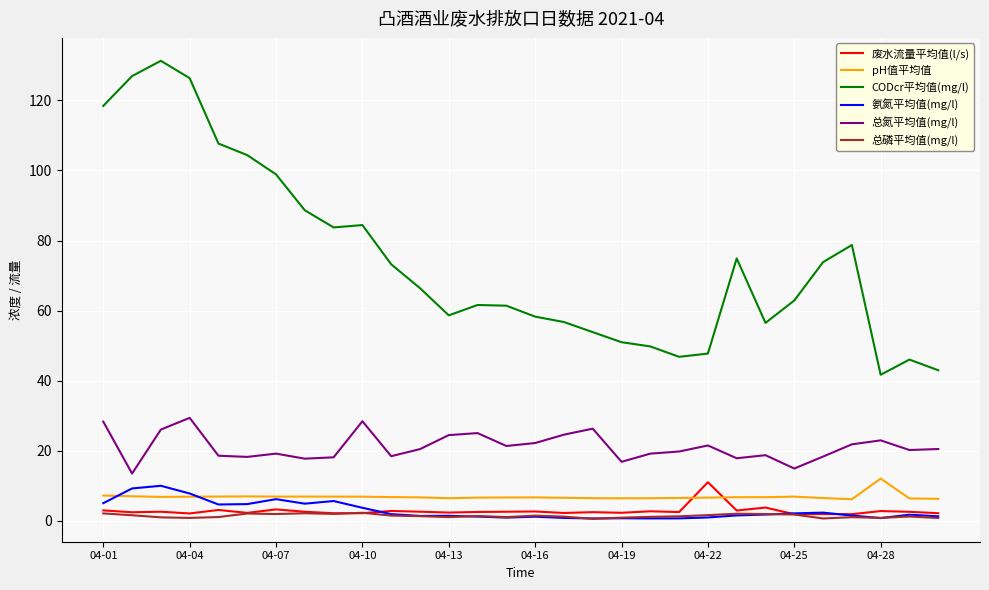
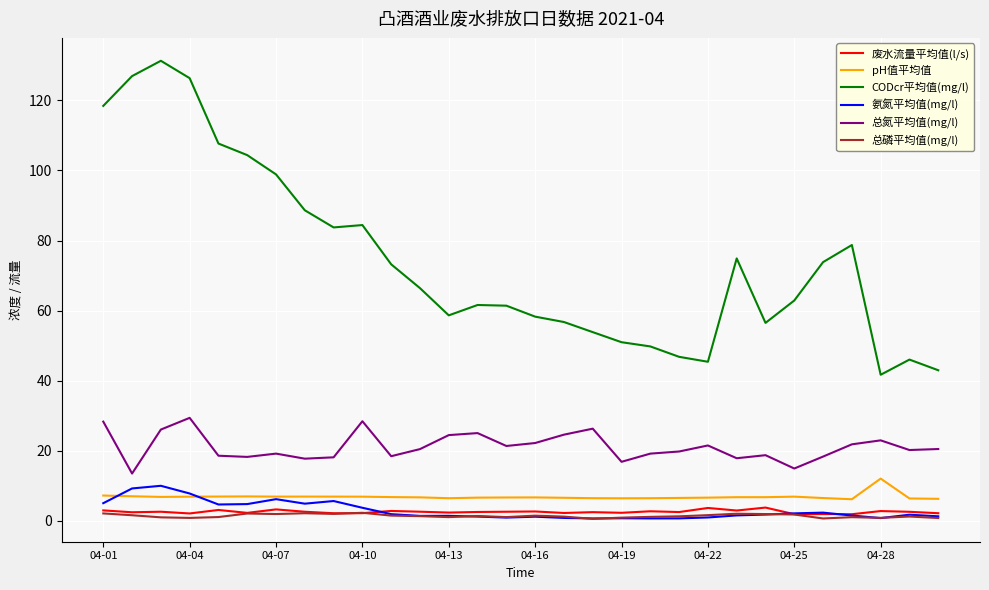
废水流量平均值(l/s), 04-22: 11 -> 4
CODcr平均值(mg/l), 04-22: 48 -> 45
